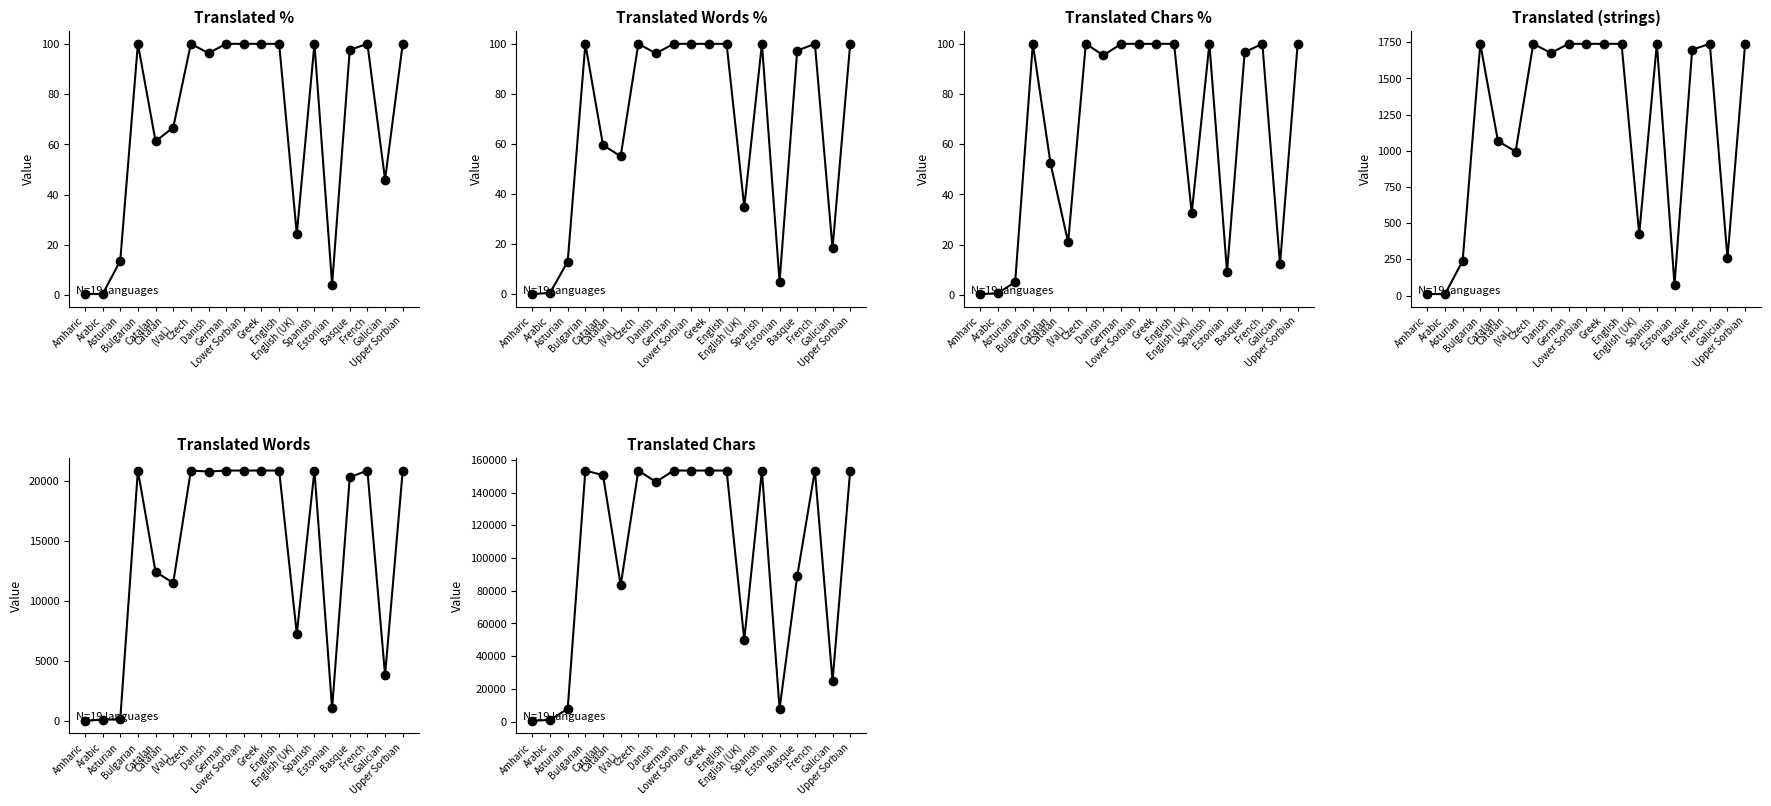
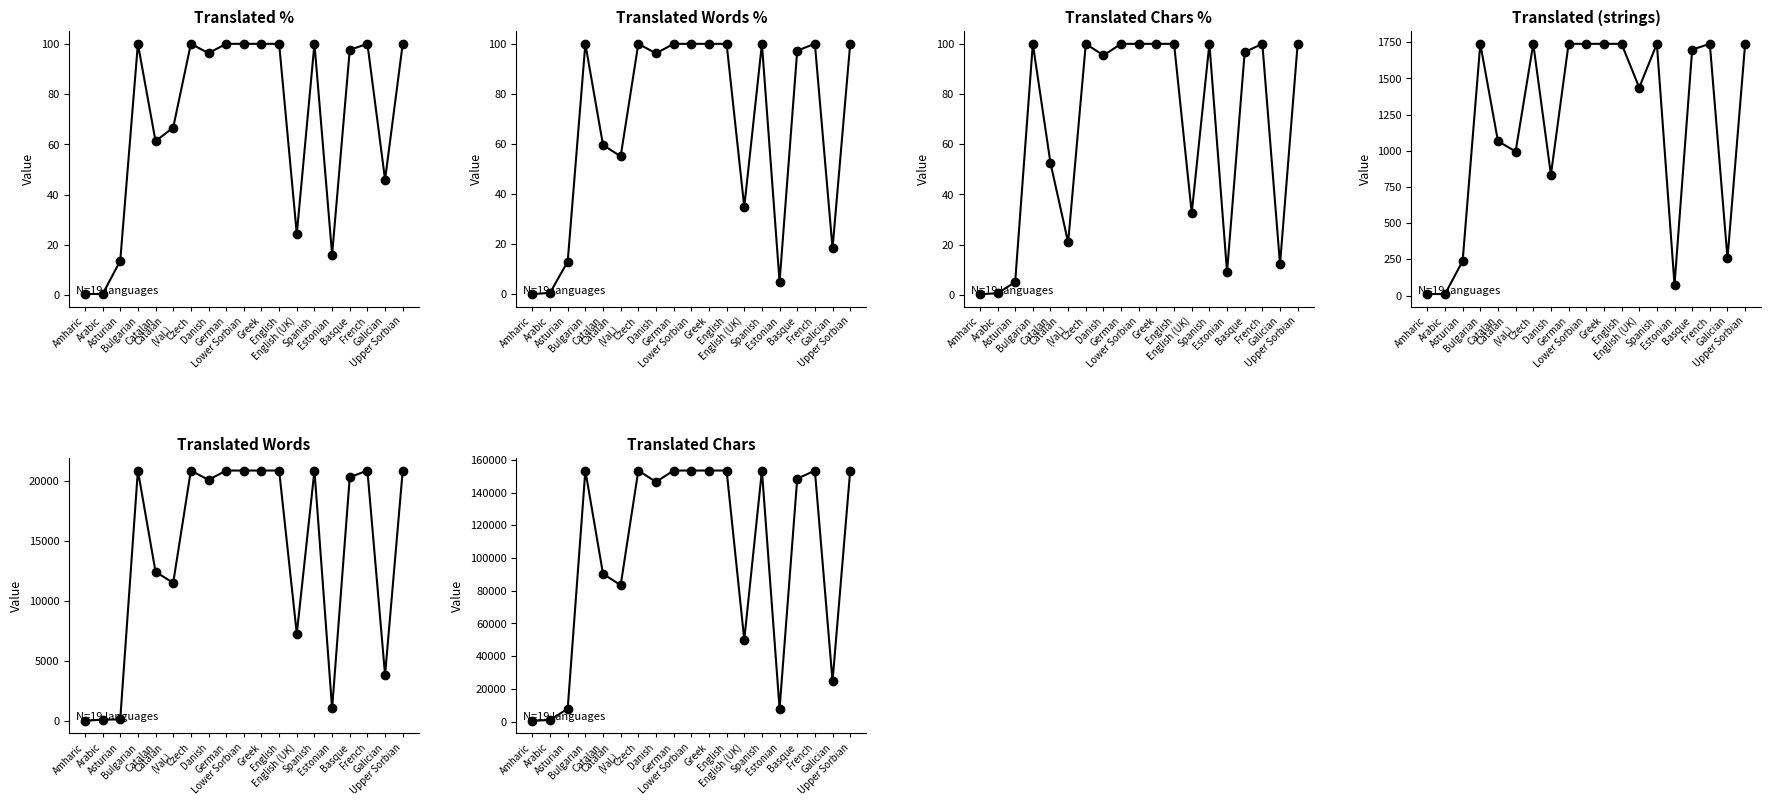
Translated %, Estonian: 4 -> 16
Translated (strings), Danish: 1680 -> 840
Translated (strings), English (UK): 430 -> 1440
Translated Words, Danish: 20800 -> 20100
Translated Chars, Catalan: 151000 -> 90000
Translated Chars, Basque: 89000 -> 148000
